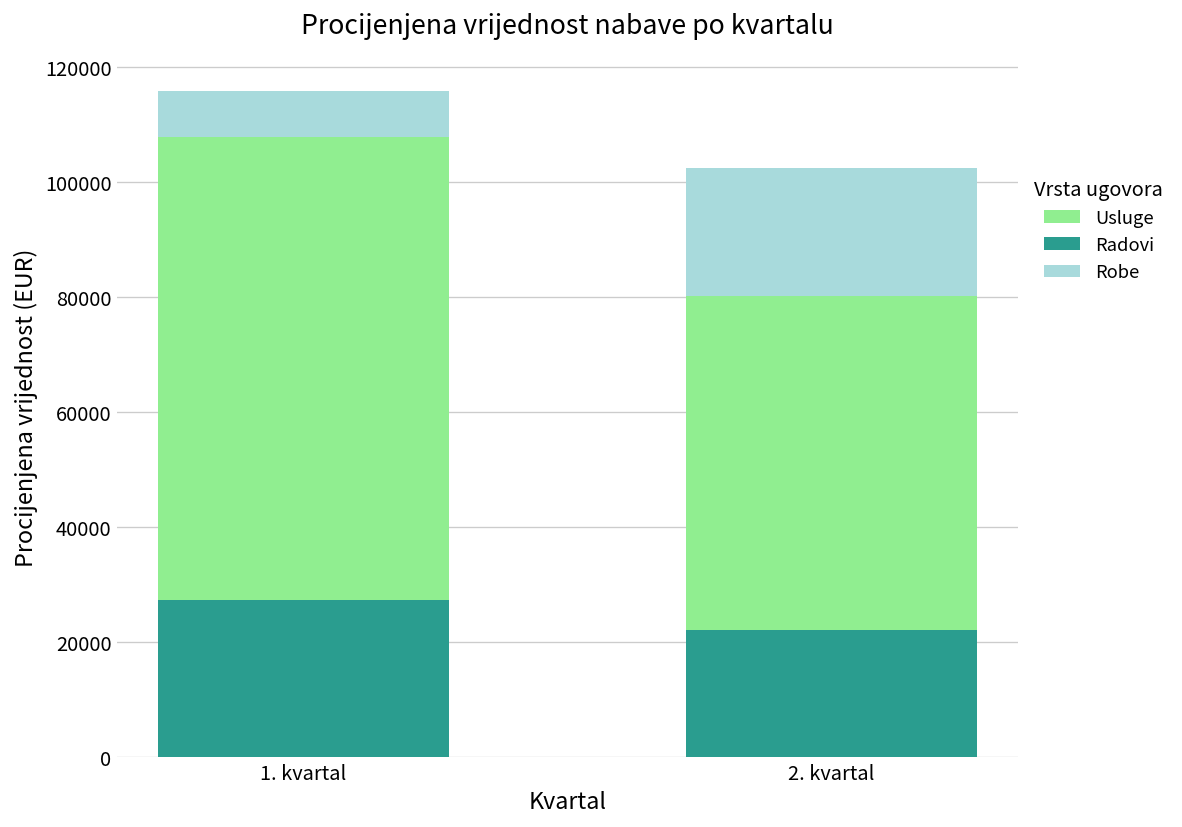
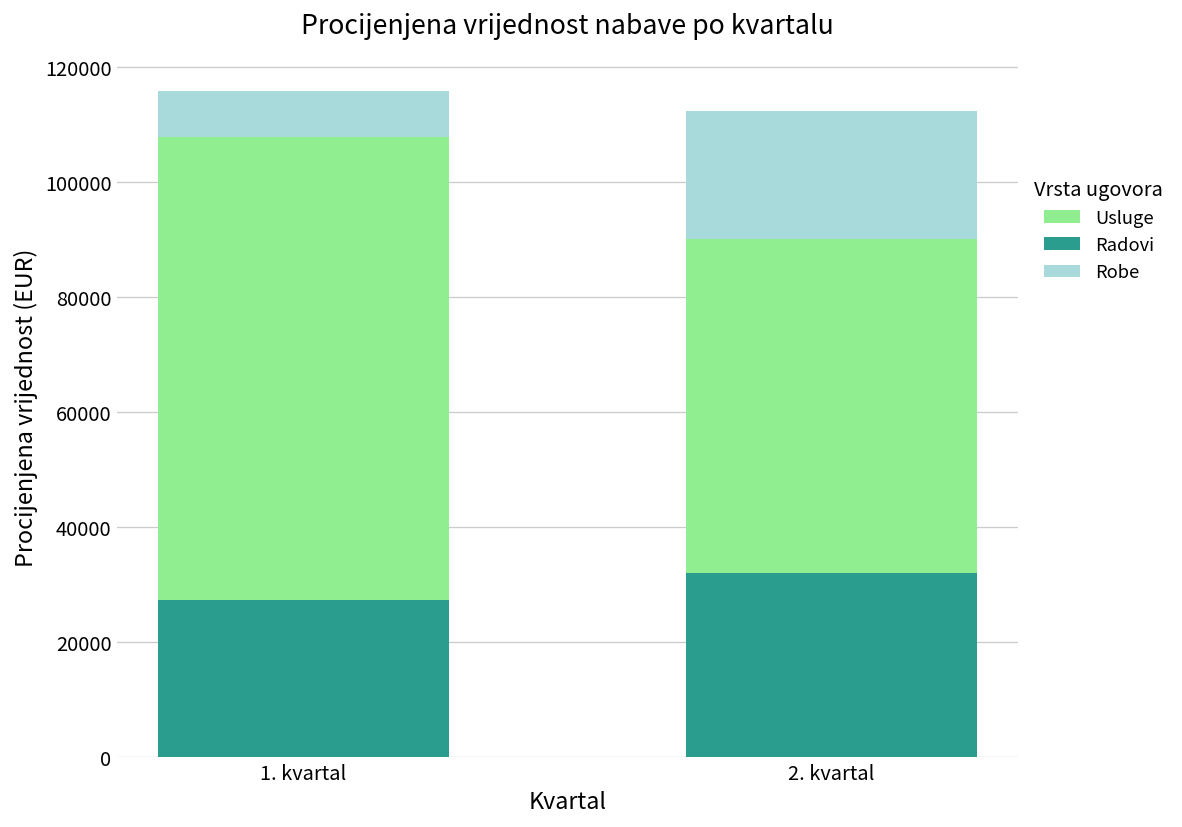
Radovi, 2. kvartal: 22000 -> 32000
